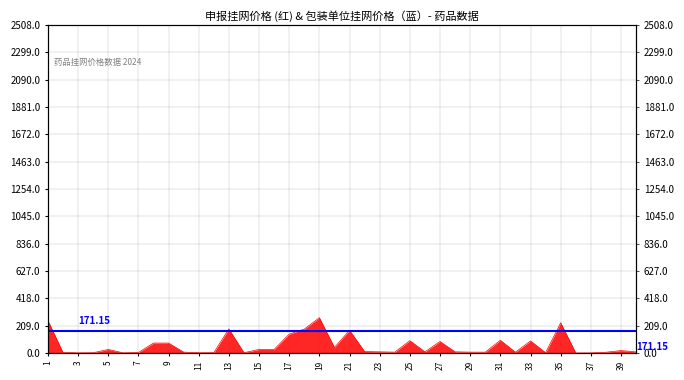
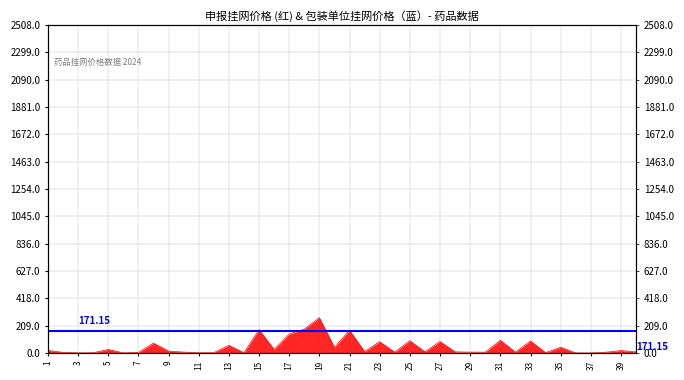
1: 250 -> 20
9: 80 -> 10
13: 180 -> 60
15: 30 -> 180
23: 10 -> 90
35: 230 -> 40
